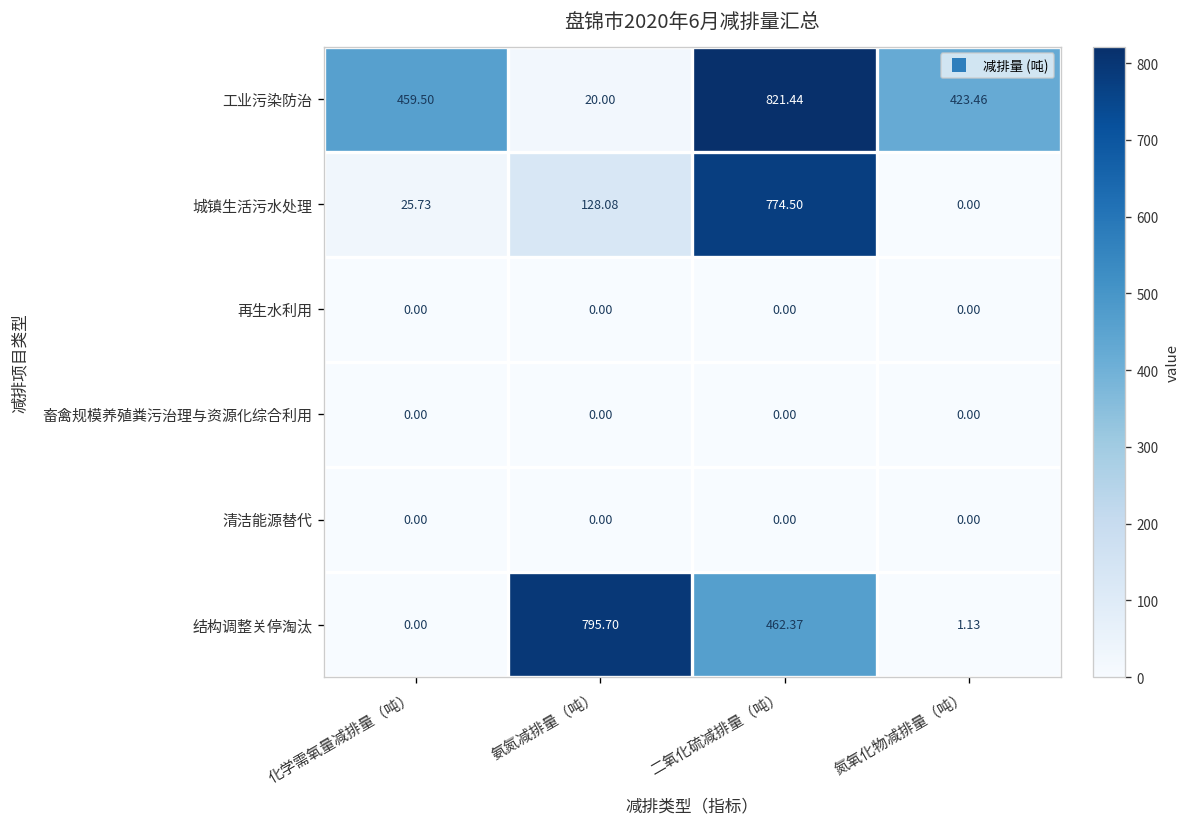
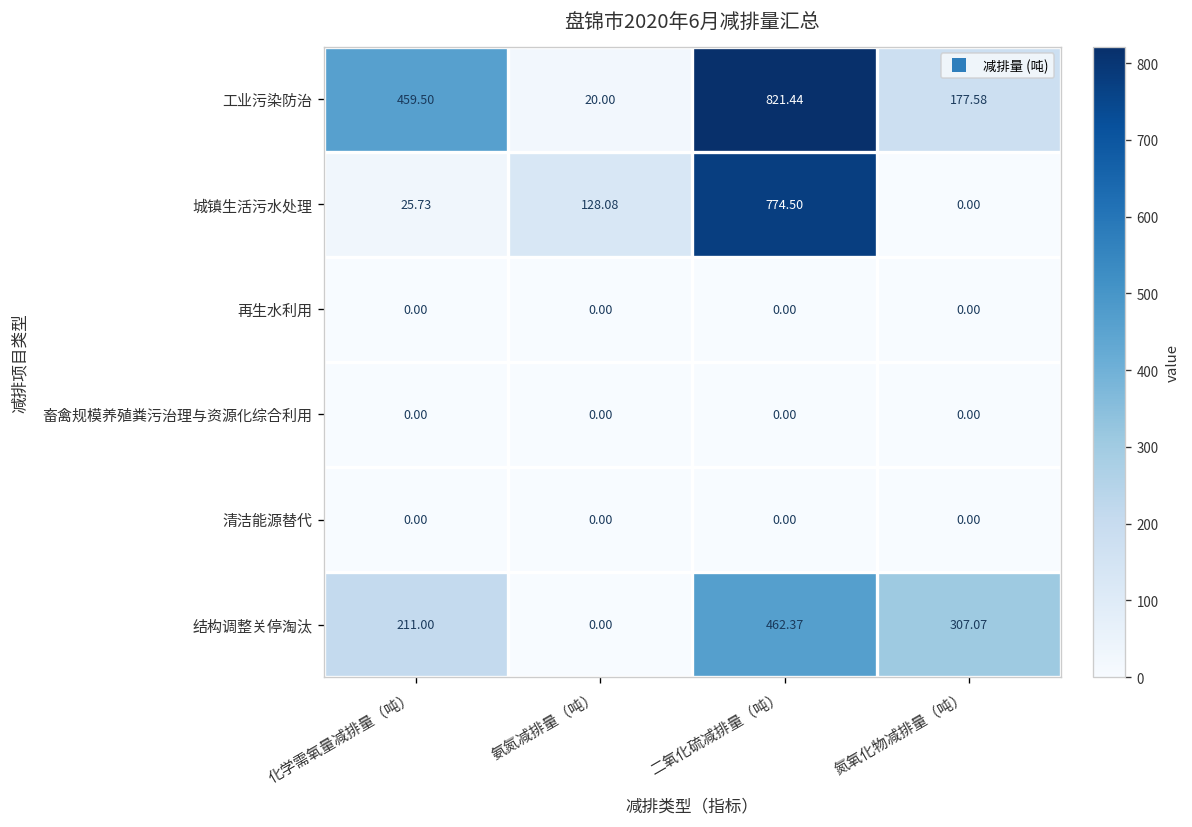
工业污染防治, 氮氧化物减排量（吨）: 423.46 -> 177.58
结构调整关停淘汰, 化学需氧量减排量（吨）: 0.00 -> 211.00
结构调整关停淘汰, 氨氮减排量（吨）: 795.70 -> 0.00
结构调整关停淘汰, 氮氧化物减排量（吨）: 1.13 -> 307.07
